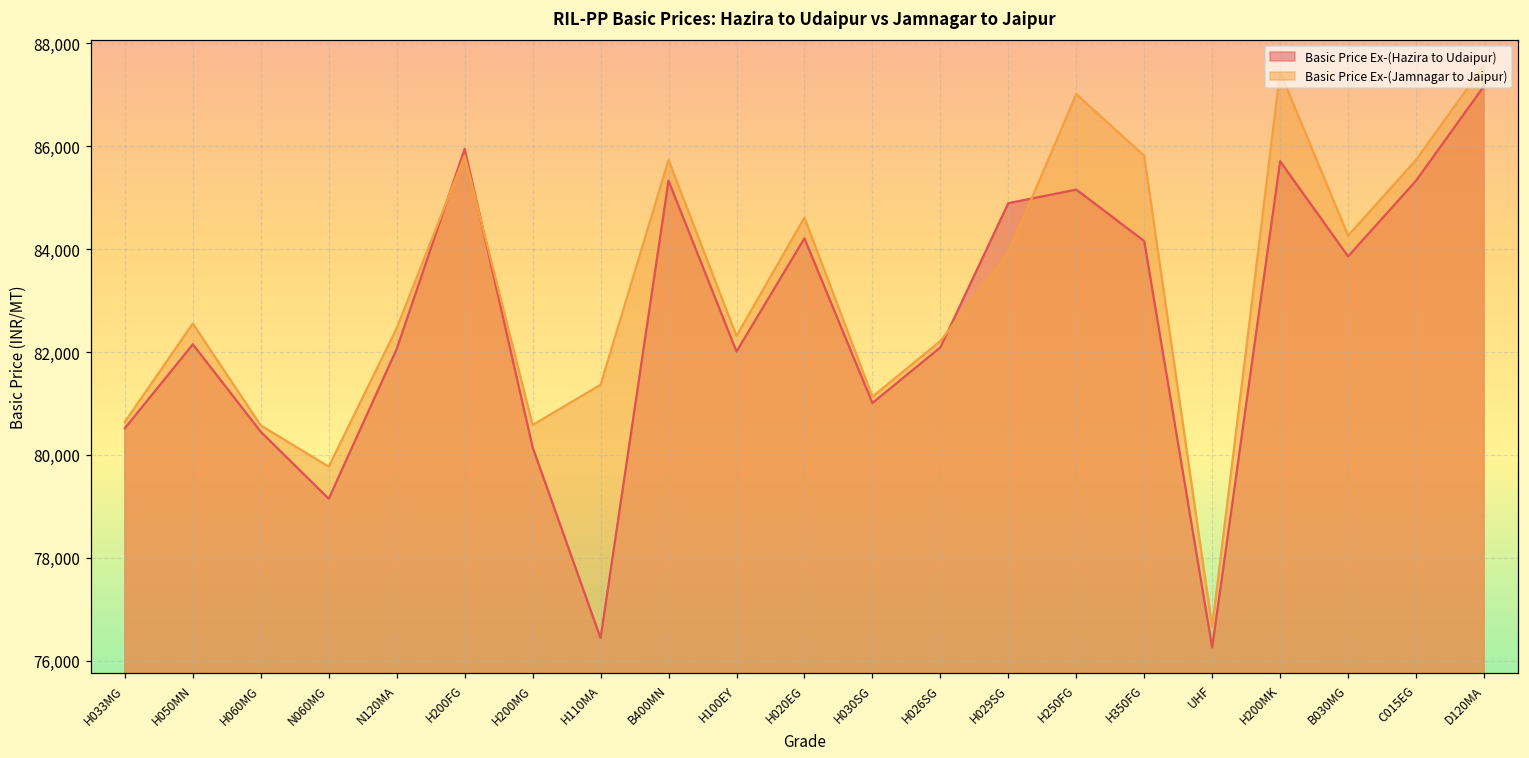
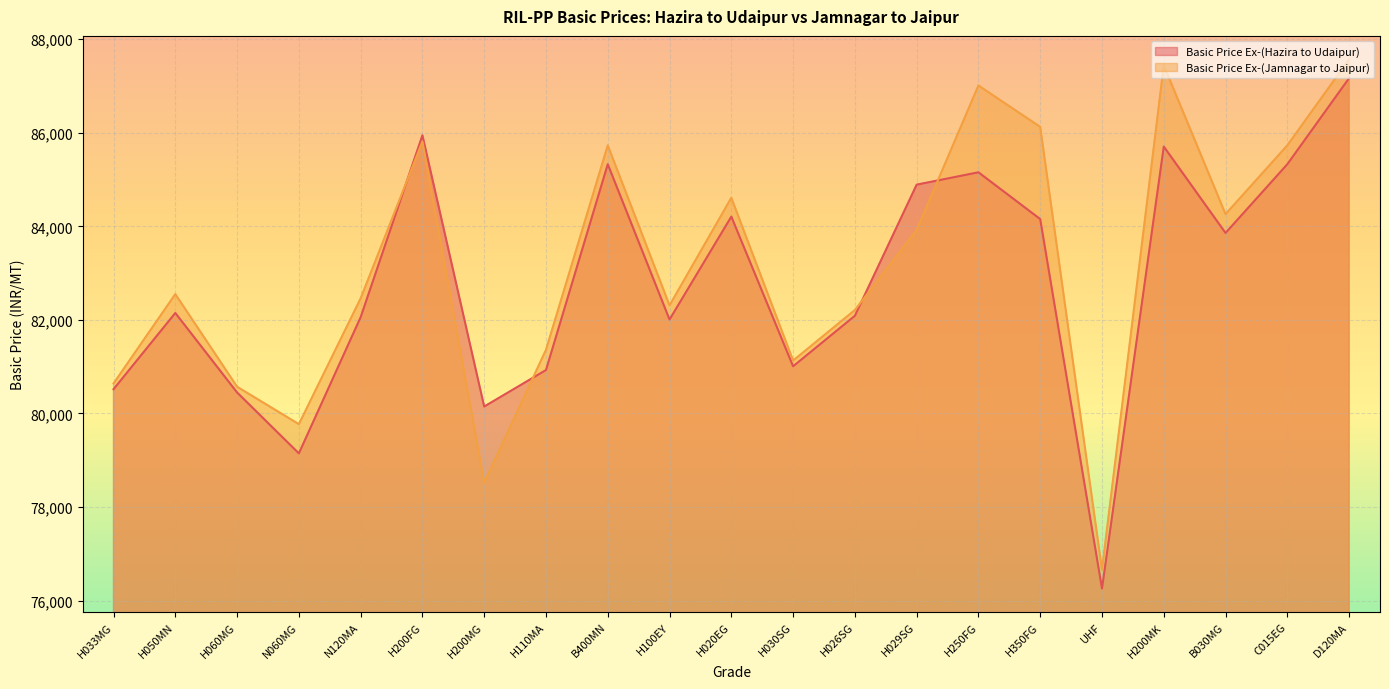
Basic Price Ex-(Jamnagar to Jaipur), H200MG: 80,600 -> 78,500
Basic Price Ex-(Hazira to Udaipur), H110MA: 76,400 -> 80,900
Basic Price Ex-(Jamnagar to Jaipur), H350FG: 85,800 -> 86,100
